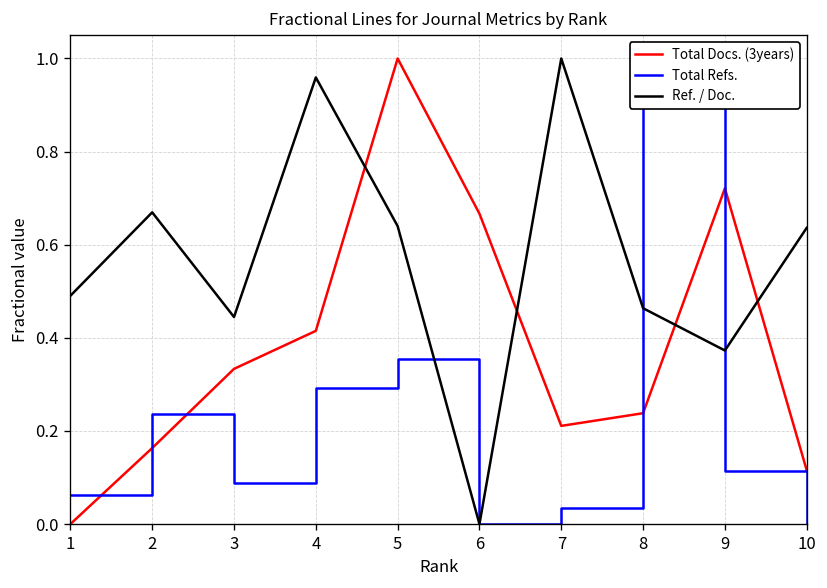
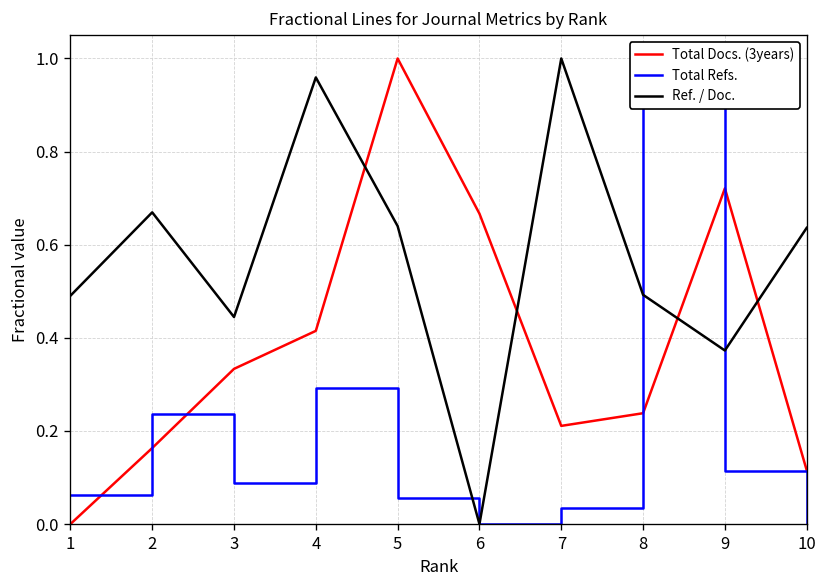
Total Refs., 5: 0.36 -> 0.06
Ref. / Doc., 8: 0.46 -> 0.49
